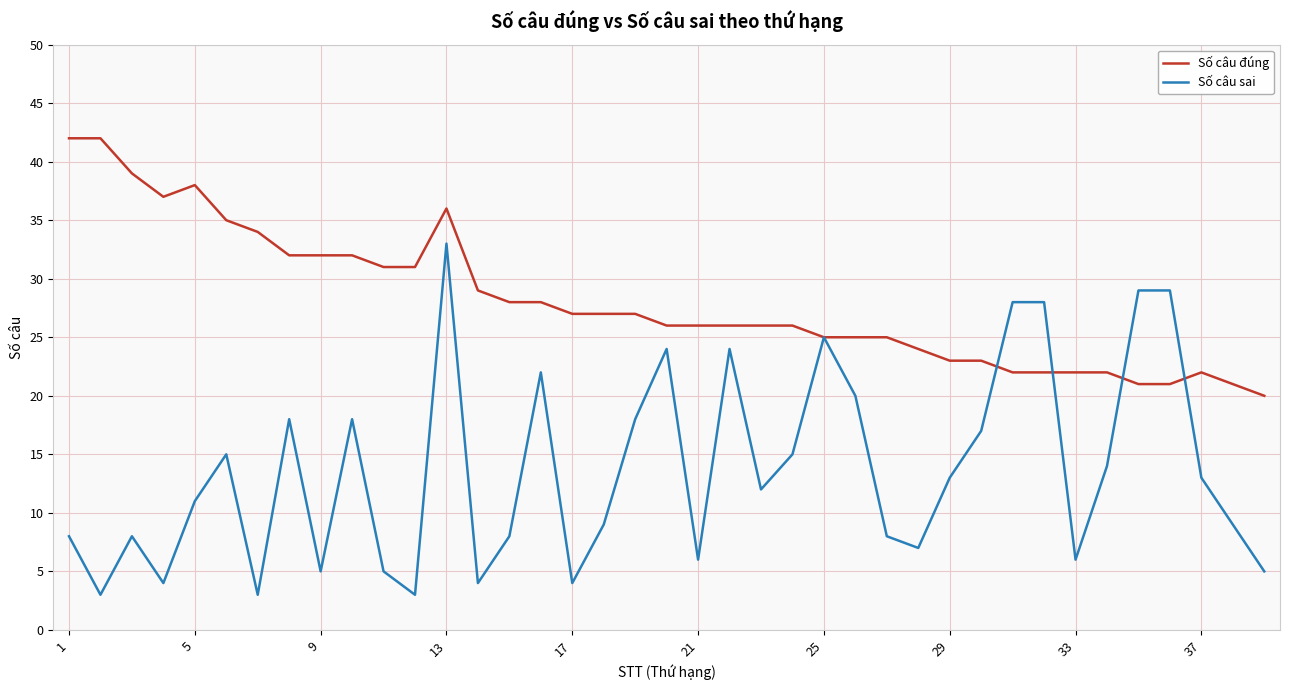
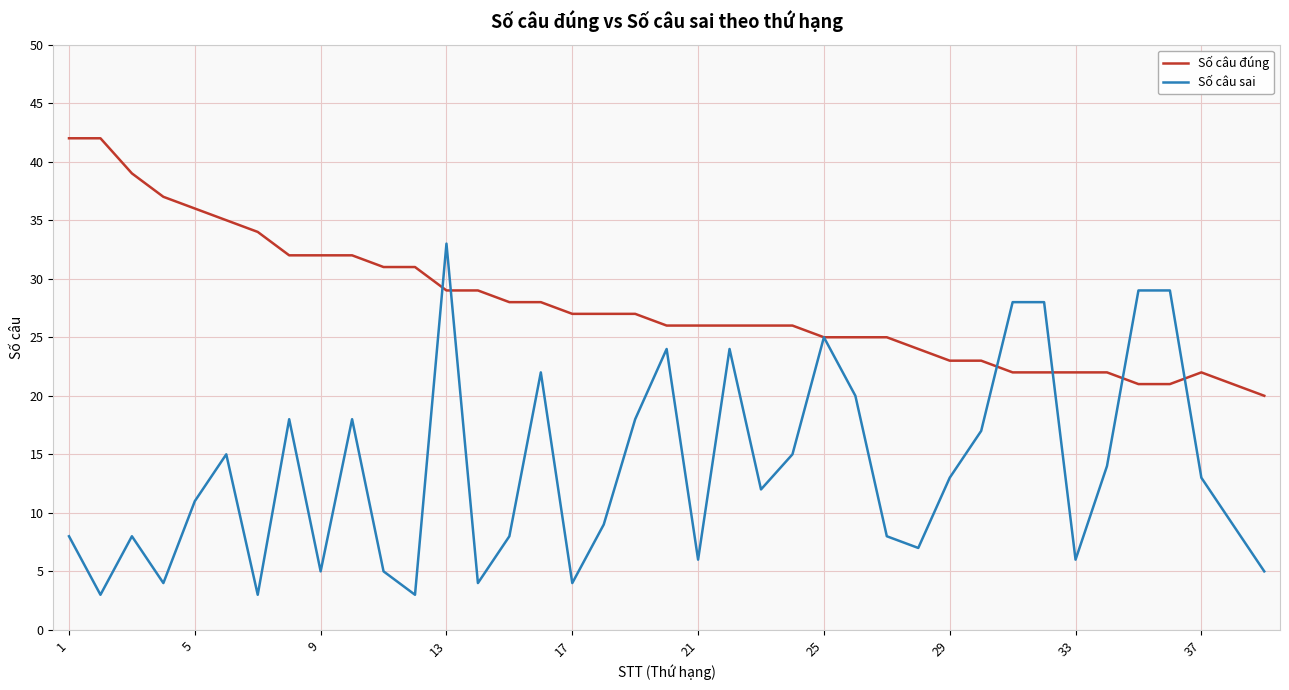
Số câu đúng, 5: 38 -> 36
Số câu đúng, 13: 36 -> 29
